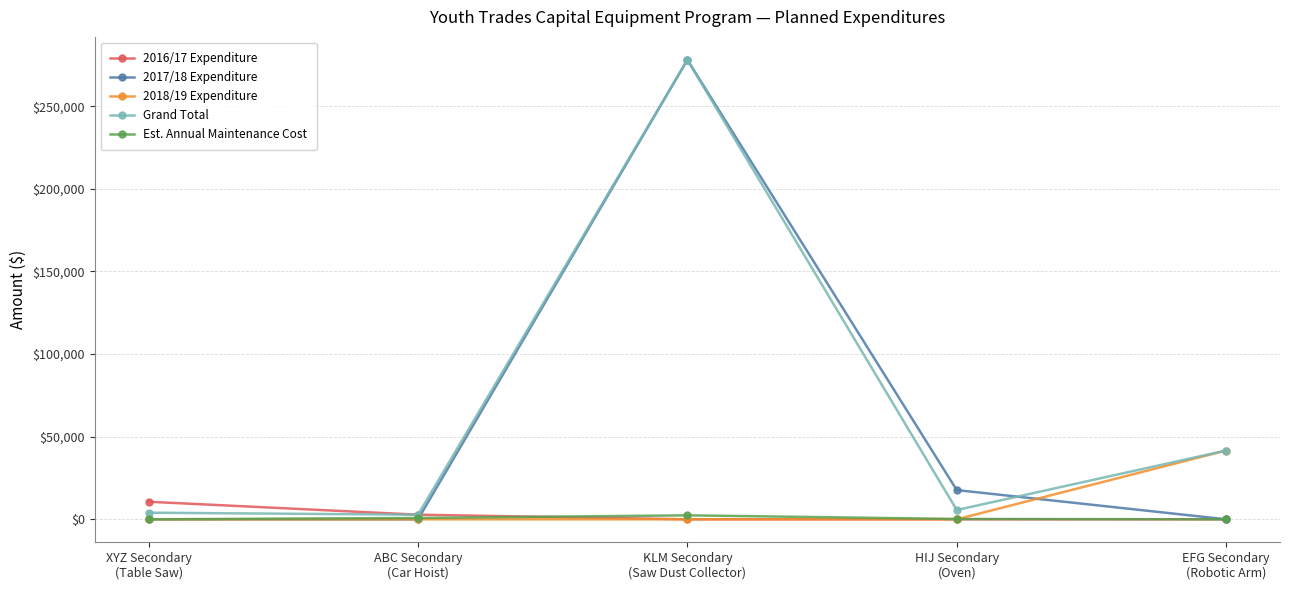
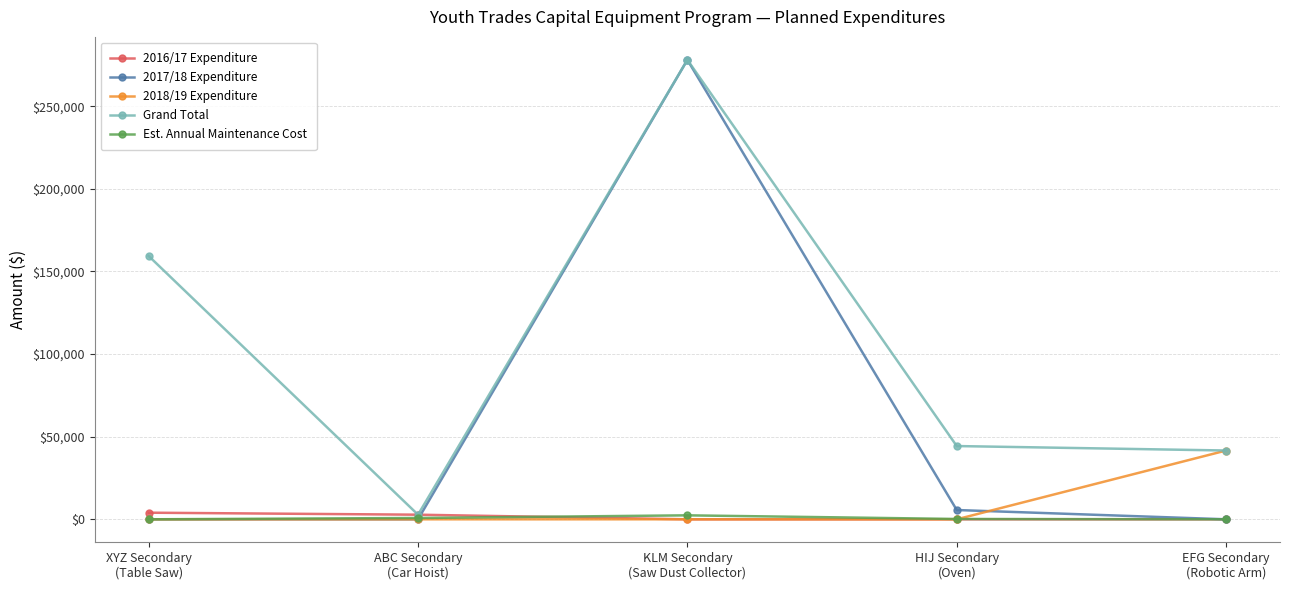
2016/17 Expenditure, XYZ Secondary (Table Saw): $11,000 -> $4,000
Grand Total, XYZ Secondary (Table Saw): $4,000 -> $159,000
2017/18 Expenditure, HIJ Secondary (Oven): $18,000 -> $6,000
Grand Total, HIJ Secondary (Oven): $6,000 -> $44,000
